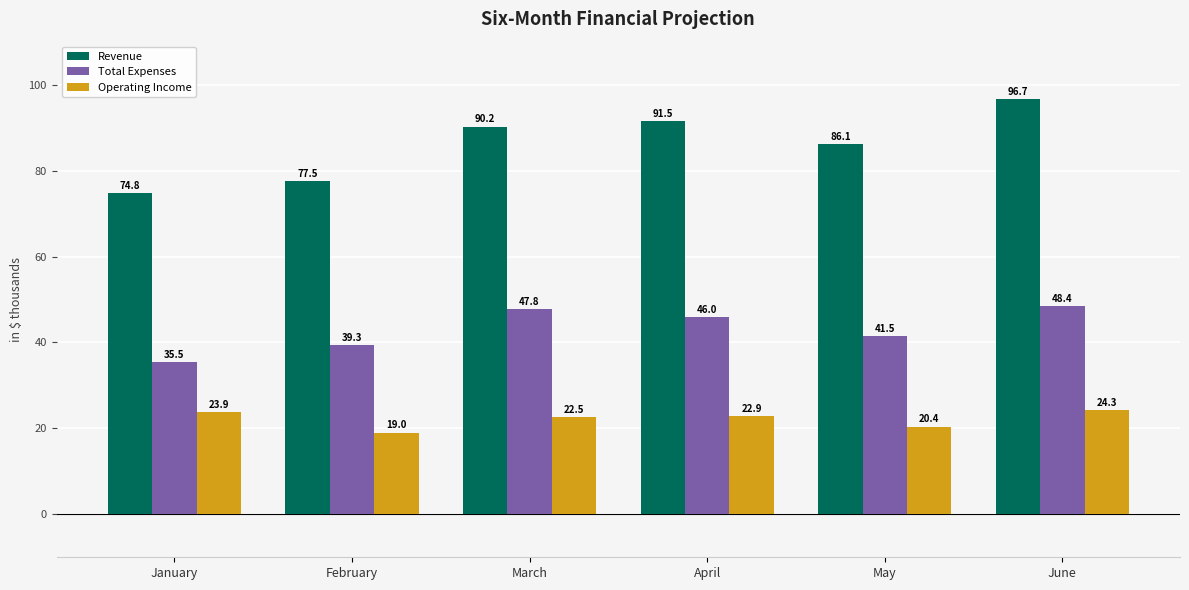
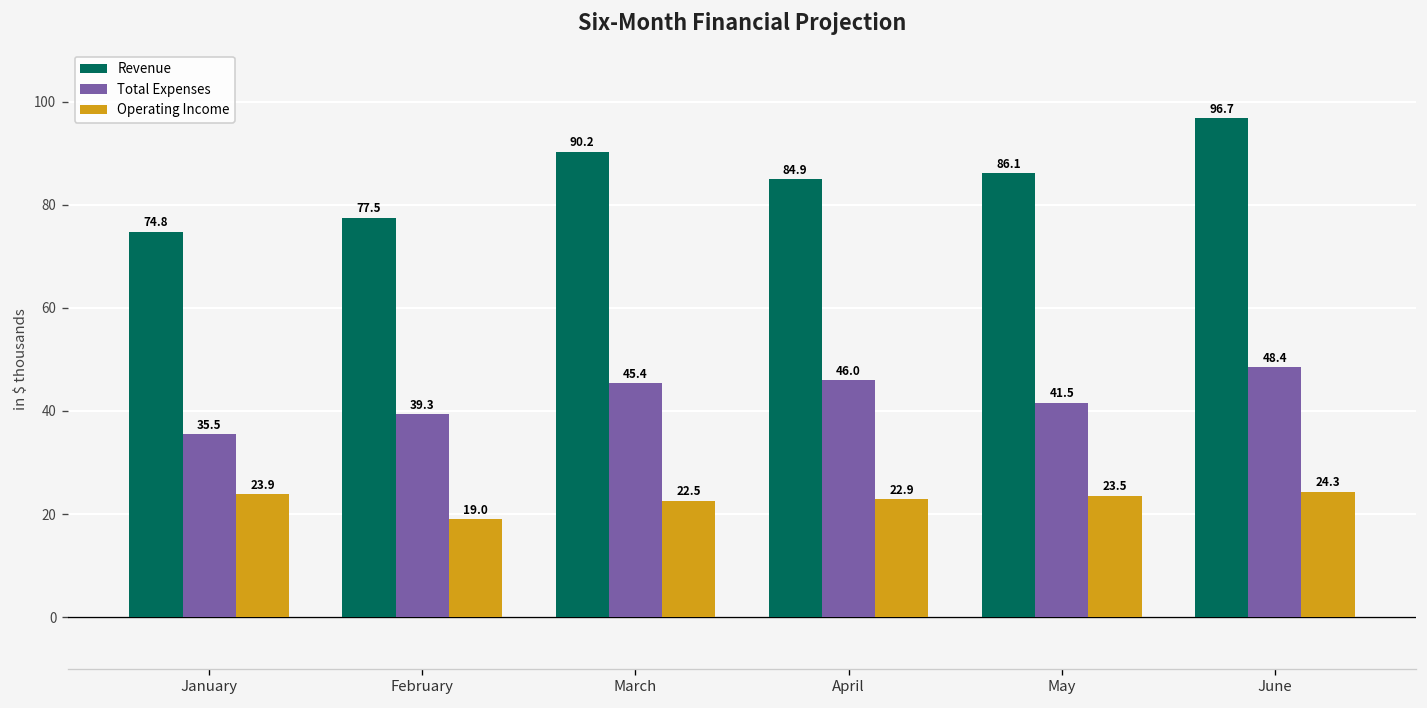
Total Expenses, March: 47.8 -> 45.4
Revenue, April: 91.5 -> 84.9
Operating Income, May: 20.4 -> 23.5
